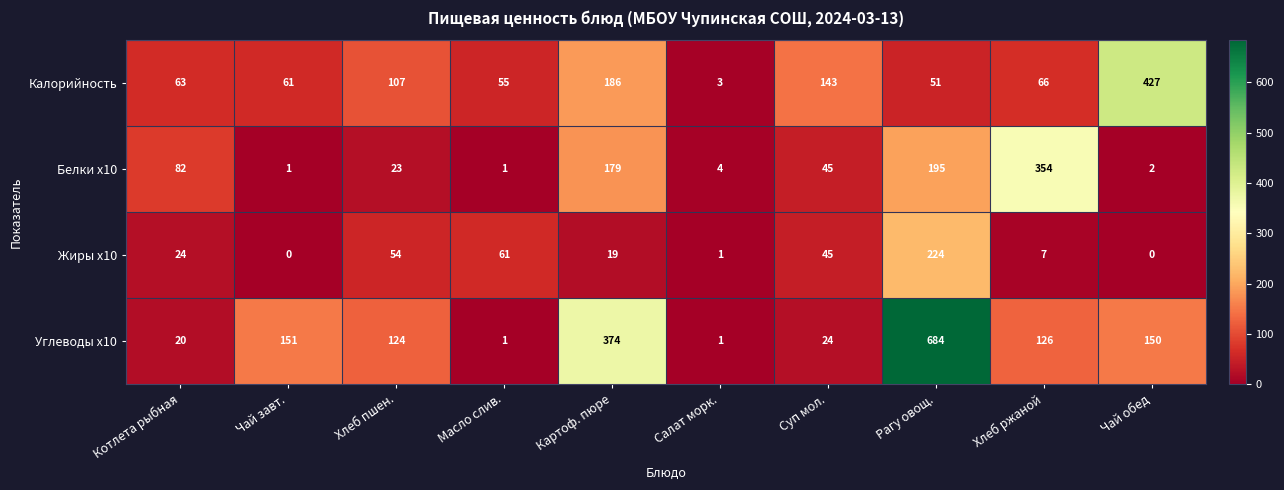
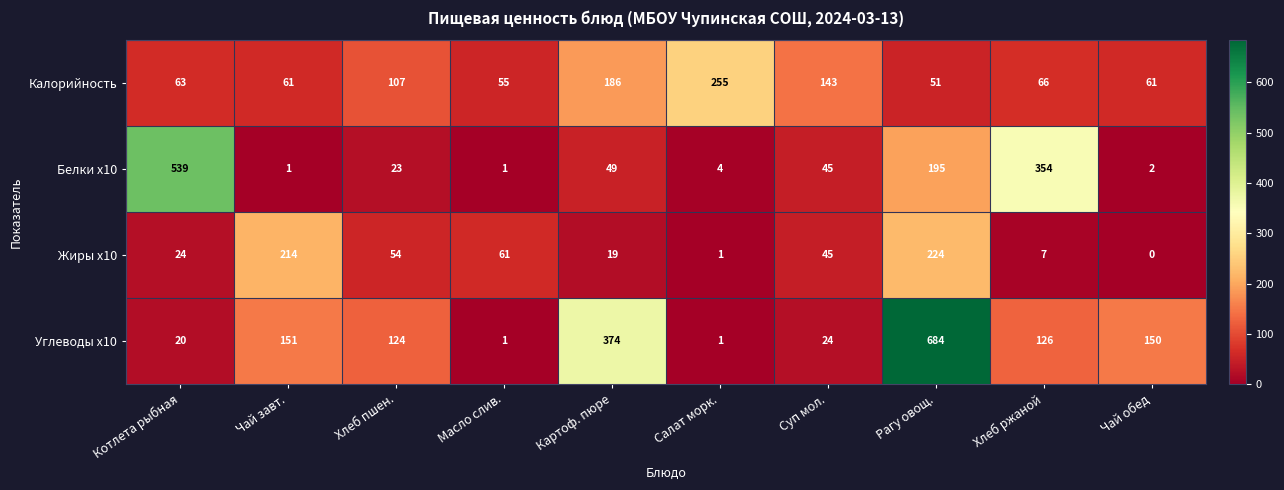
Калорийность, Салат морк.: 3 -> 255
Калорийность, Чай обед: 427 -> 61
Белки x10, Котлета рыбная: 82 -> 539
Белки x10, Картоф. пюре: 179 -> 49
Жиры x10, Чай завт.: 0 -> 214
